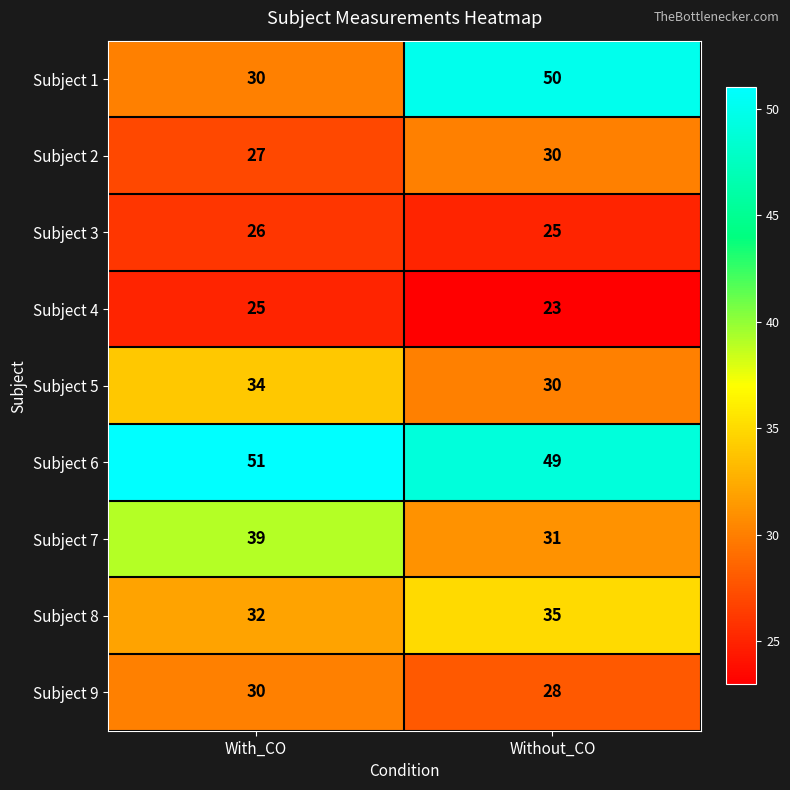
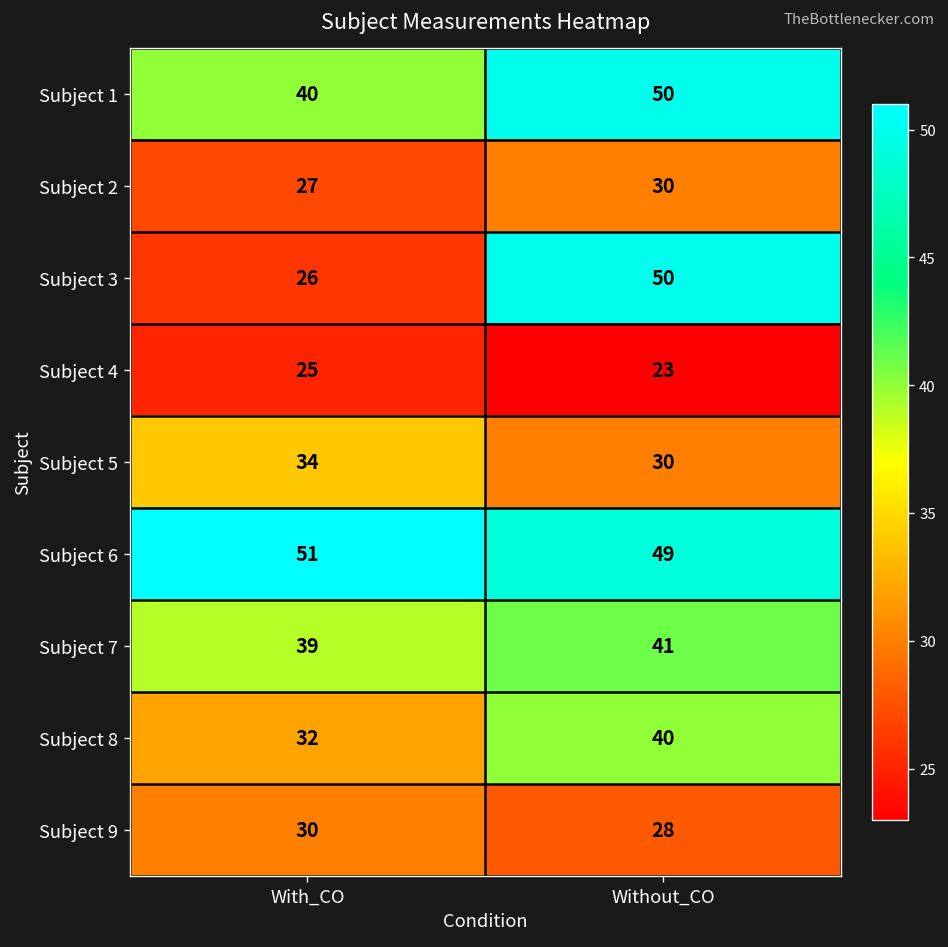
Subject 1, With_CO: 30 -> 40
Subject 3, Without_CO: 25 -> 50
Subject 7, Without_CO: 31 -> 41
Subject 8, Without_CO: 35 -> 40
